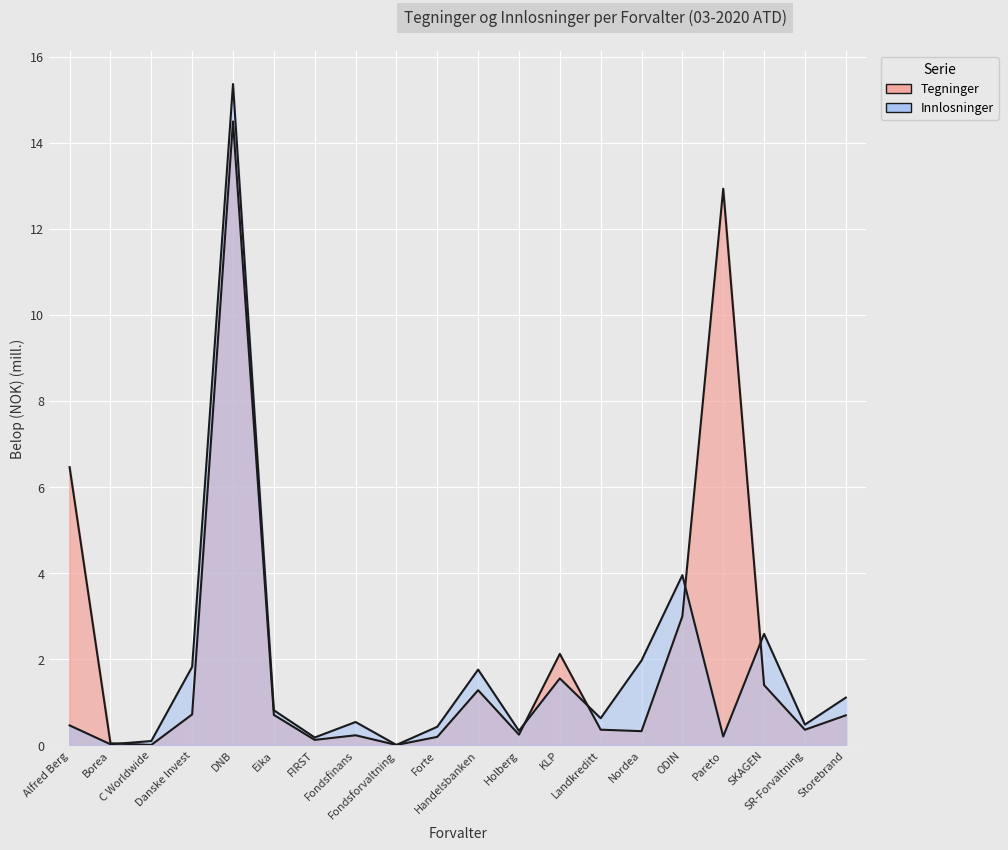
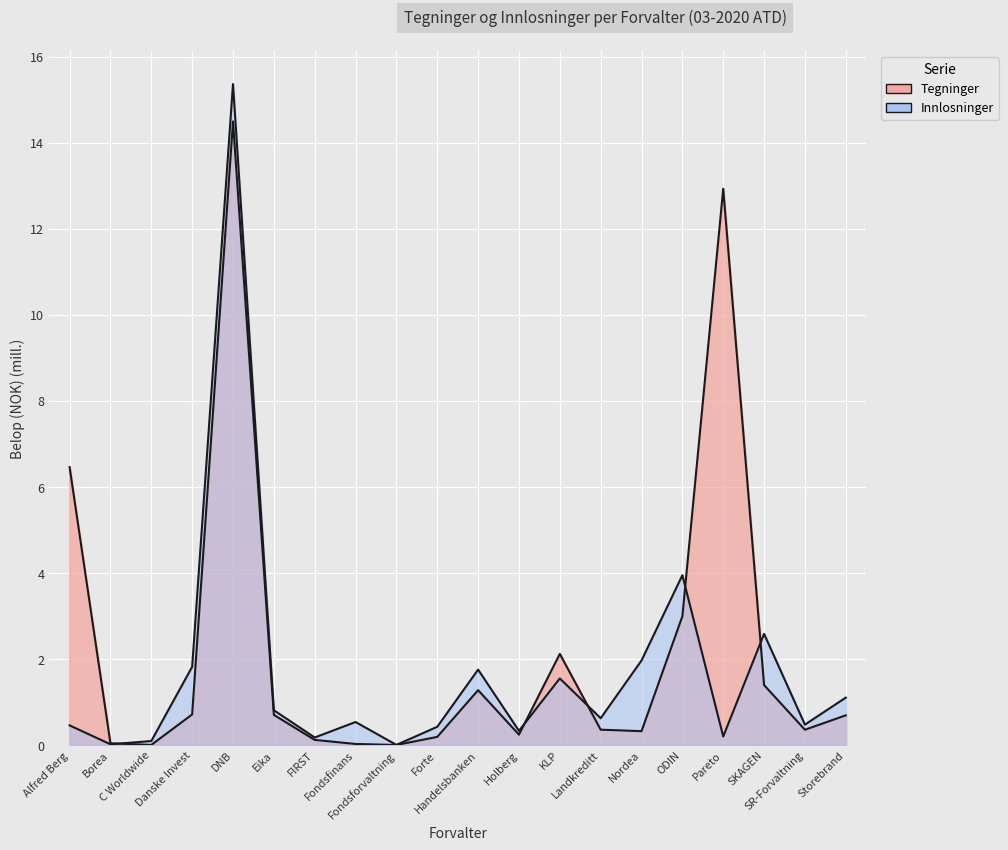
Tegninger, Fondsfinans: 0.2 -> 0.0
